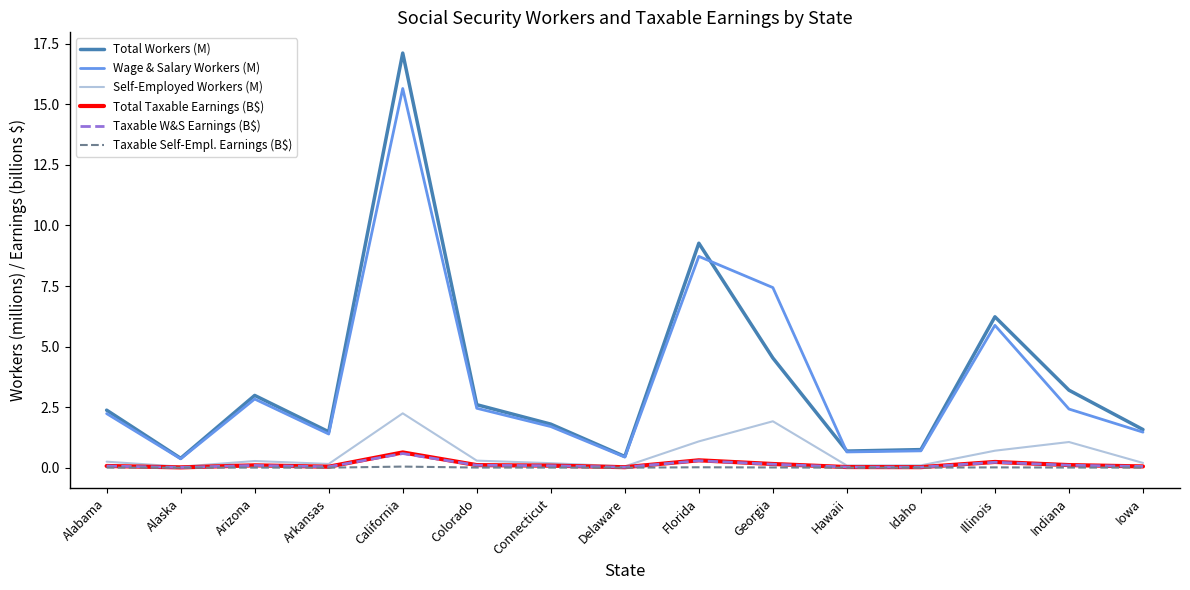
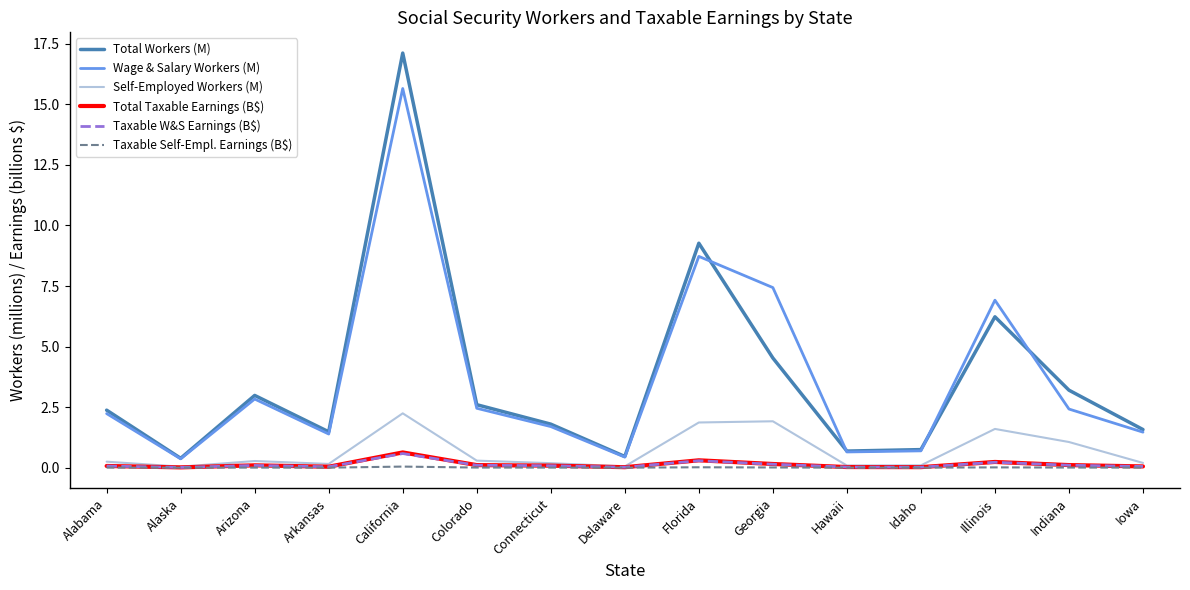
Self-Employed Workers (M), Florida: 1.1 -> 1.9
Wage & Salary Workers (M), Illinois: 5.9 -> 6.9
Self-Employed Workers (M), Illinois: 0.7 -> 1.6
